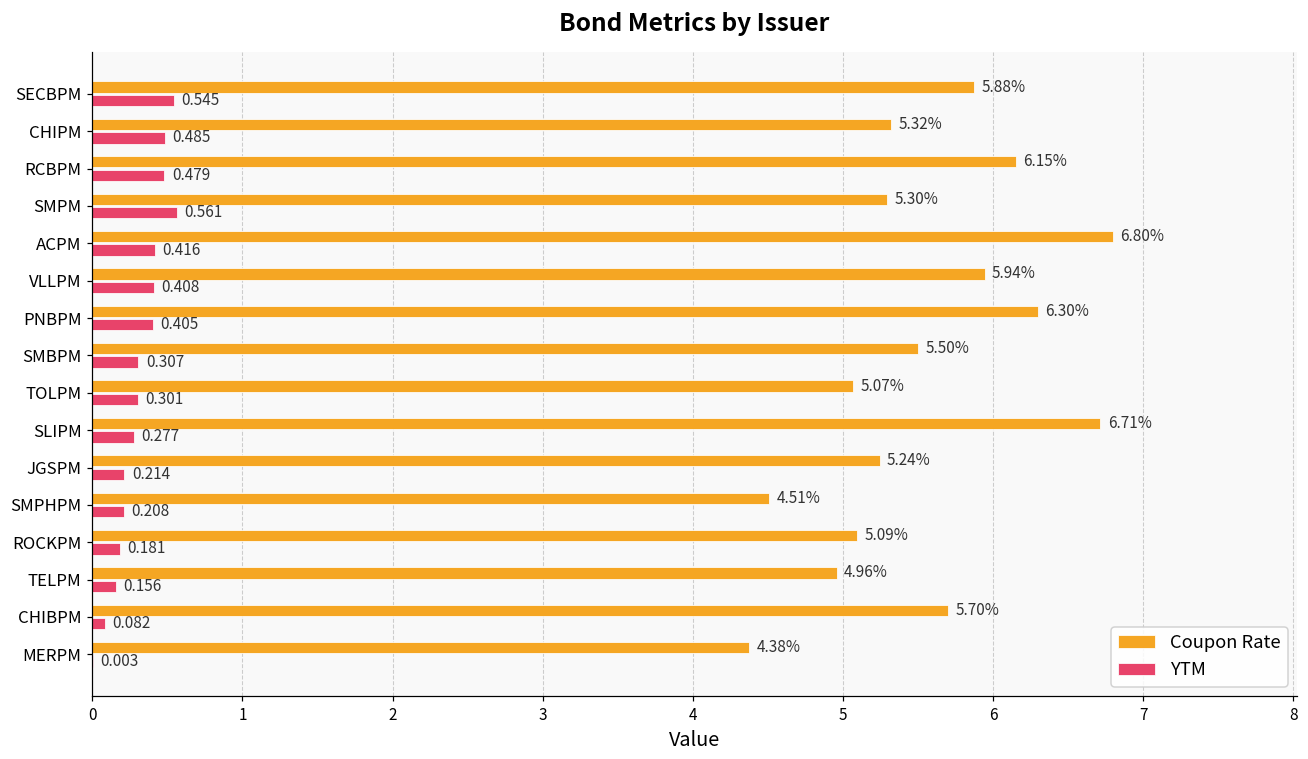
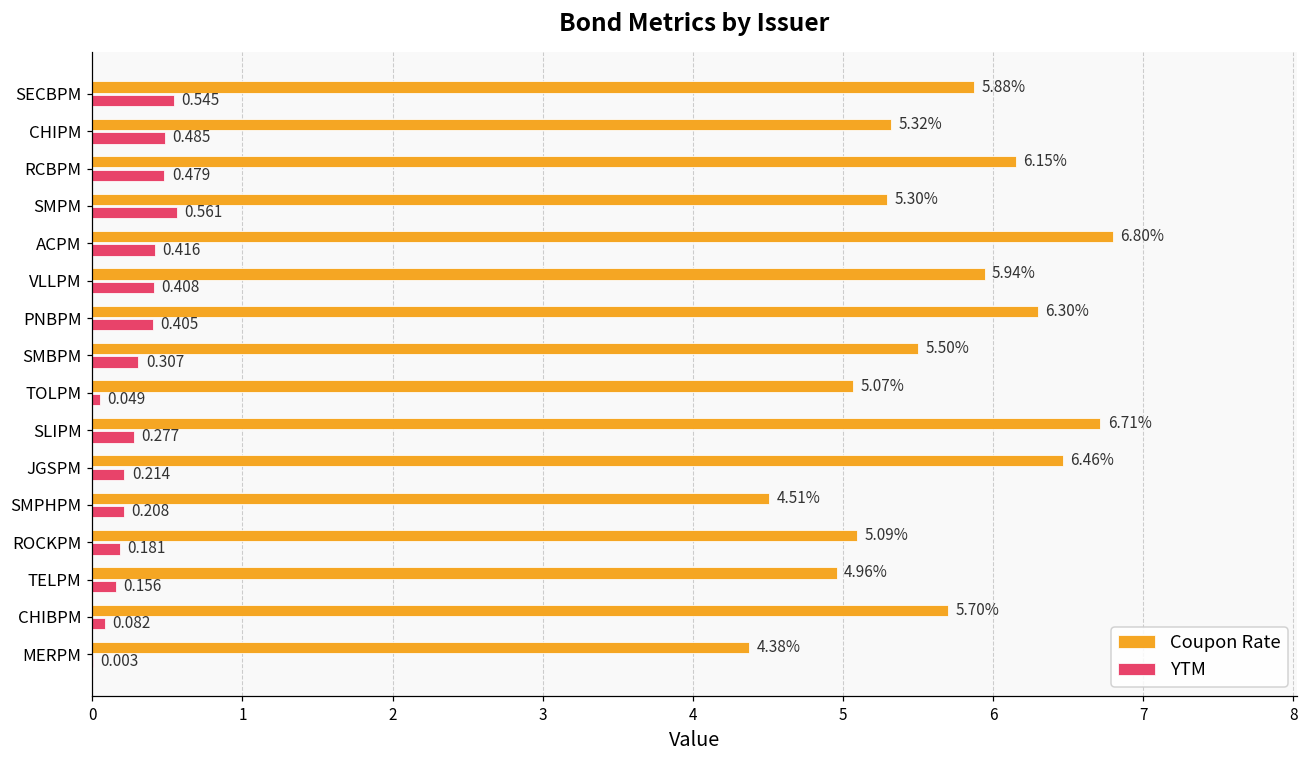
YTM, TOLPM: 0.301 -> 0.049
Coupon Rate, JGSPM: 5.24% -> 6.46%
